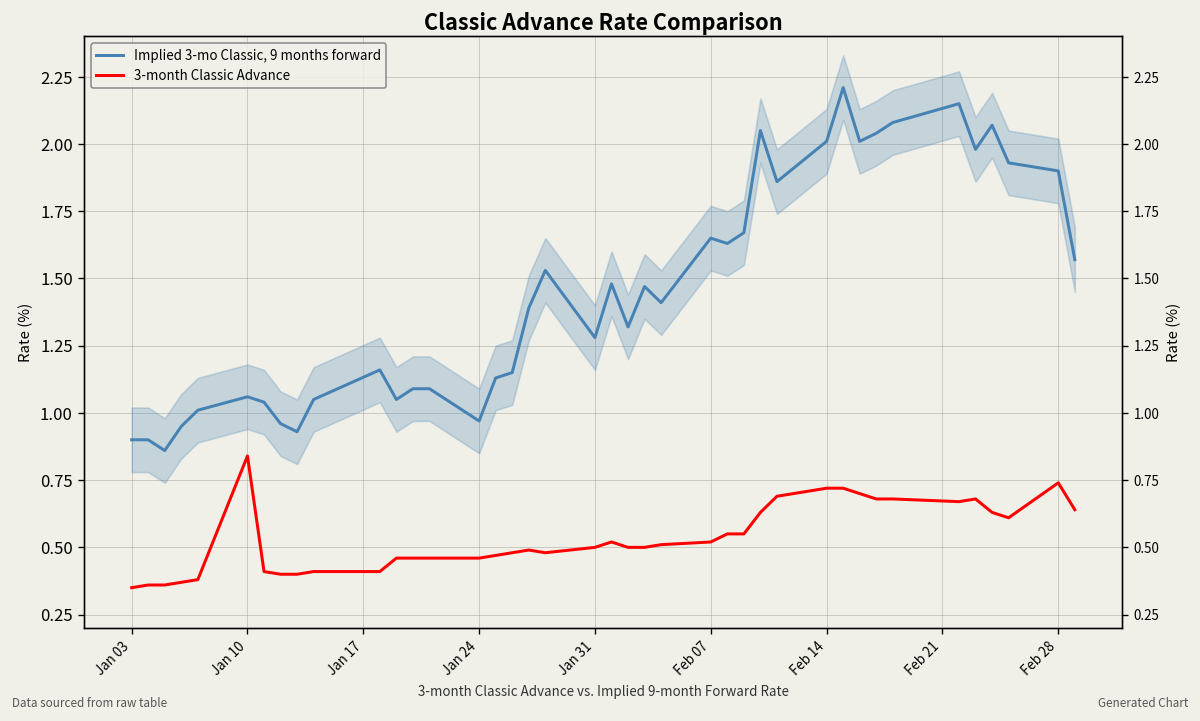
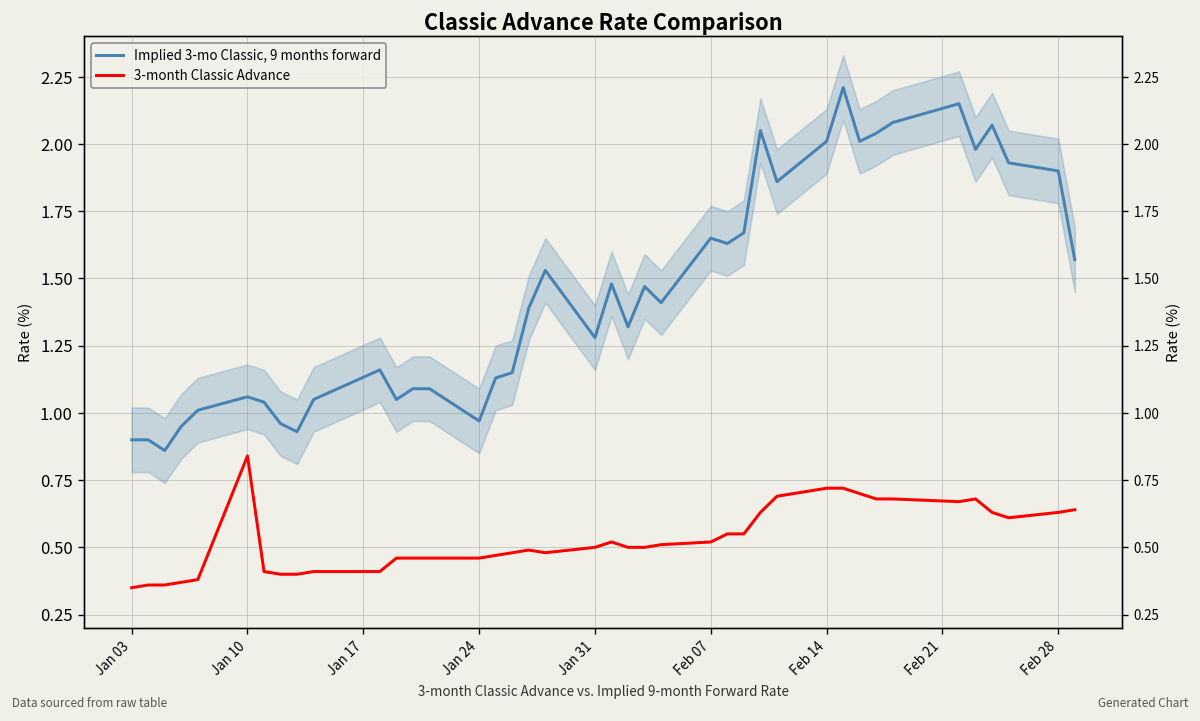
3-month Classic Advance, Feb 28: 0.74 -> 0.63
